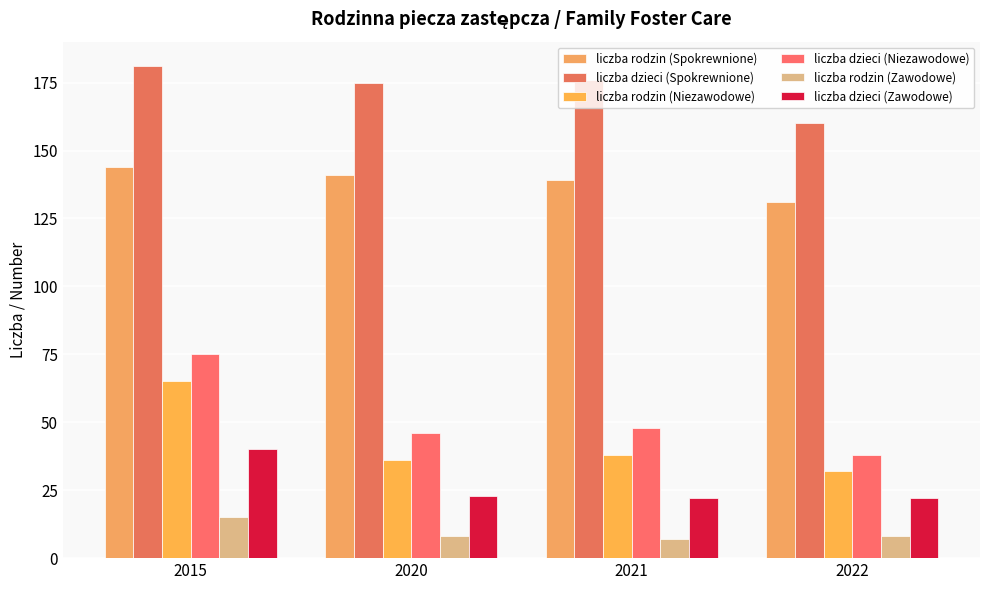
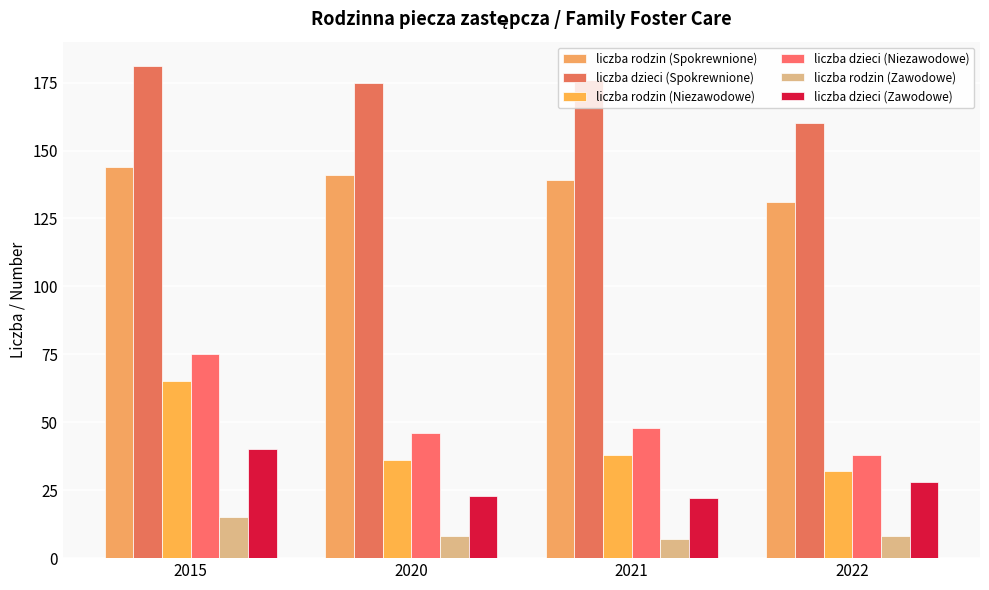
liczba dzieci (Zawodowe), 2022: 22 -> 28
